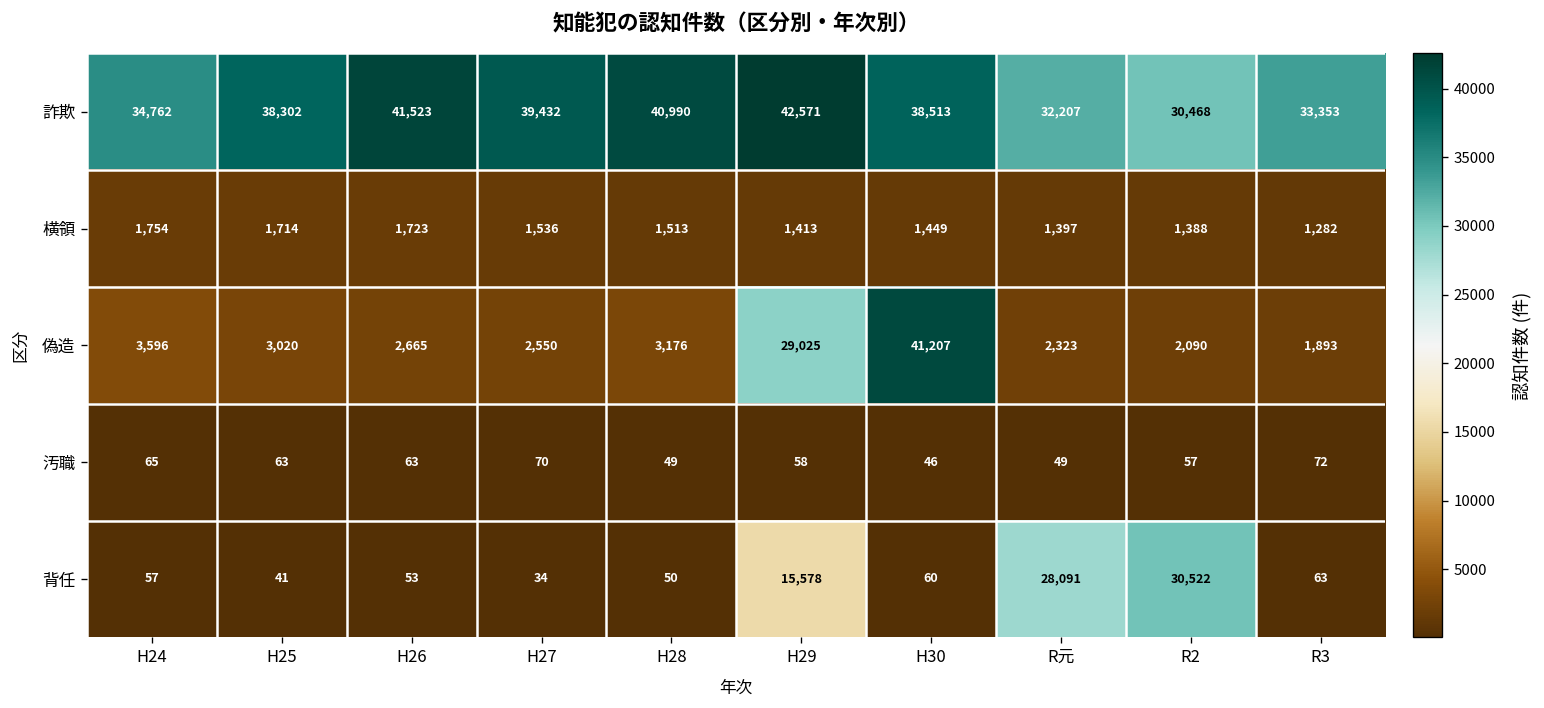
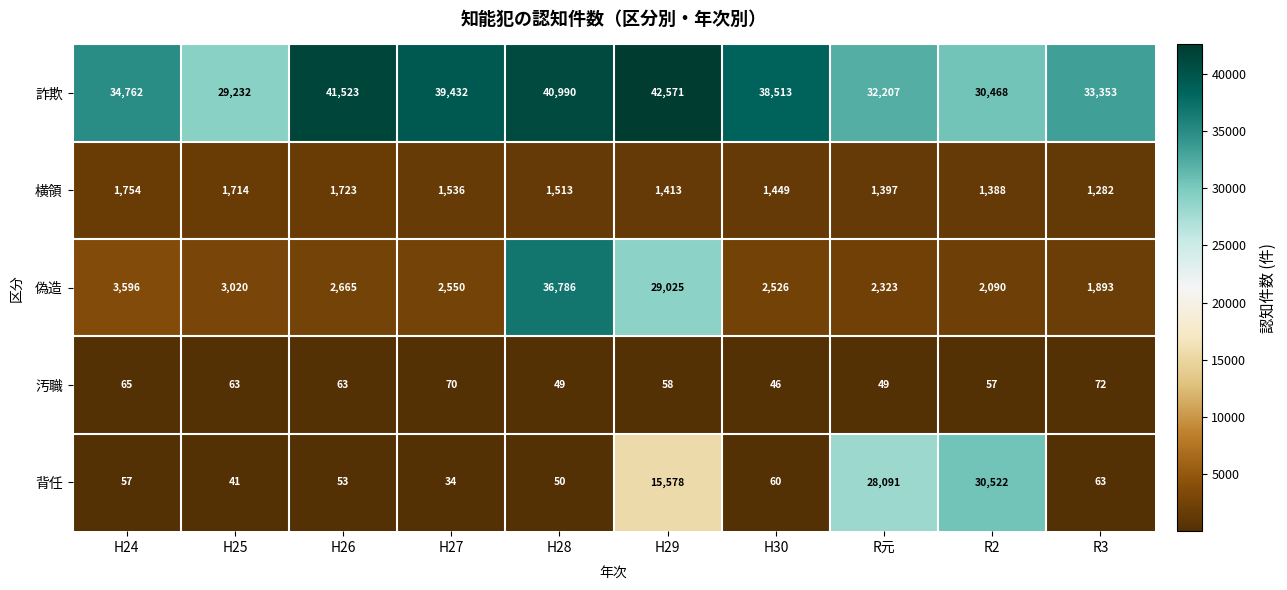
詐欺, H25: 38,302 -> 29,232
偽造, H28: 3,176 -> 36,786
偽造, H30: 41,207 -> 2,526
